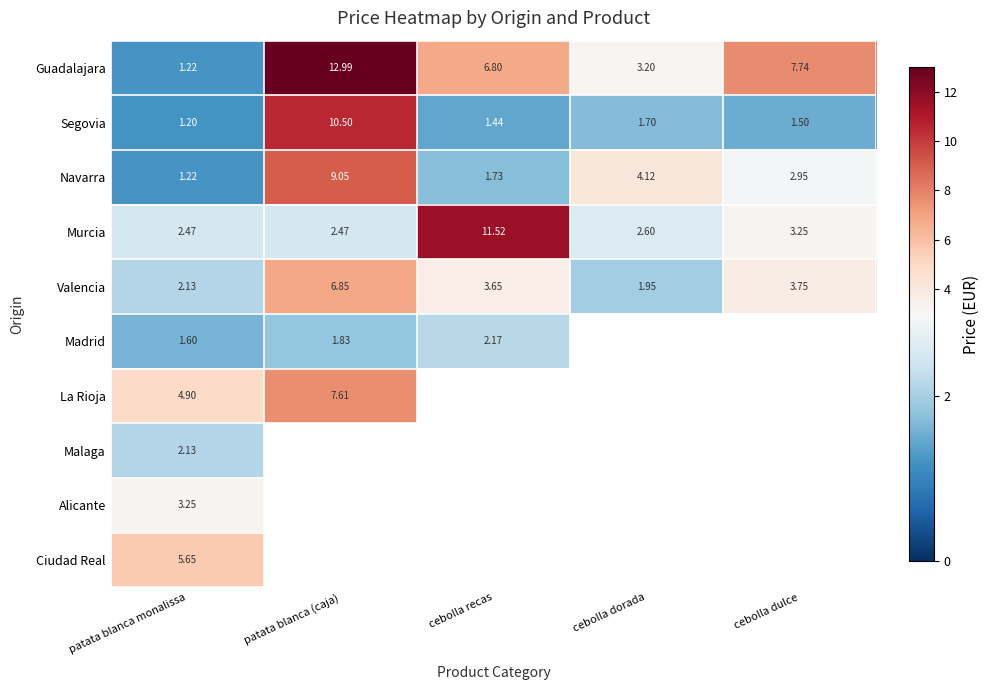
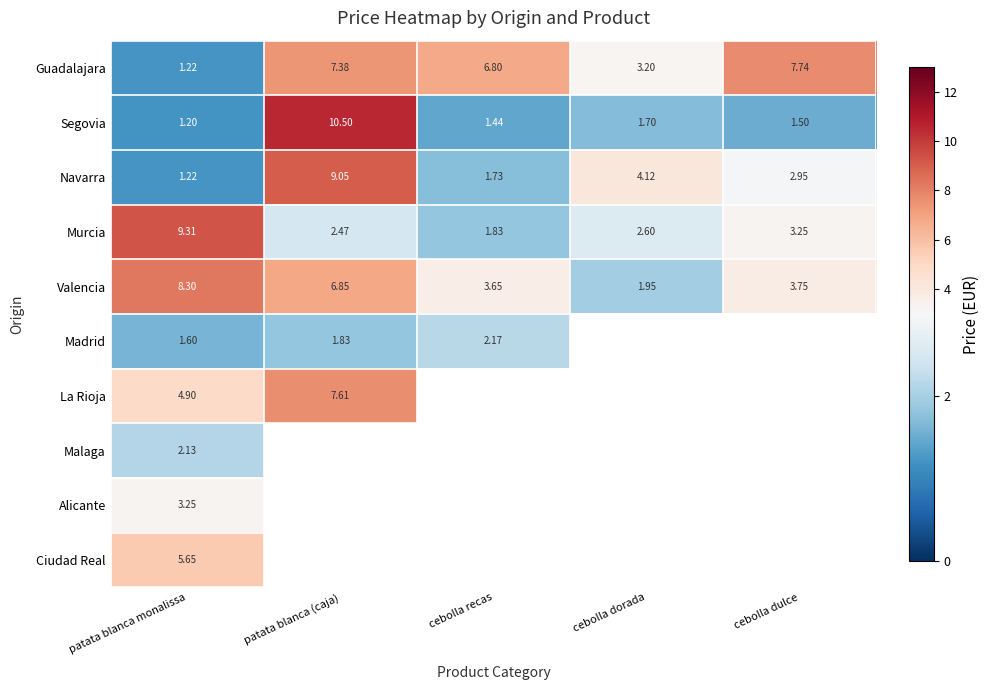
Guadalajara, patata blanca (caja): 12.99 -> 7.38
Murcia, patata blanca monalissa: 2.47 -> 9.31
Murcia, cebolla recas: 11.52 -> 1.83
Valencia, patata blanca monalissa: 2.13 -> 8.30
